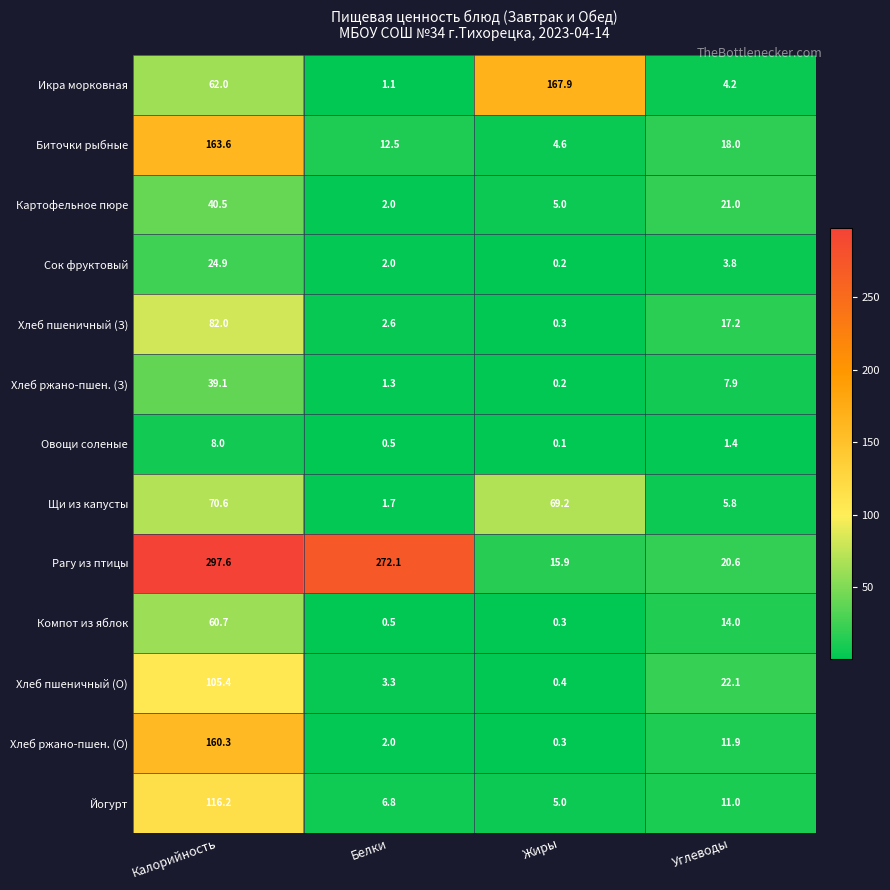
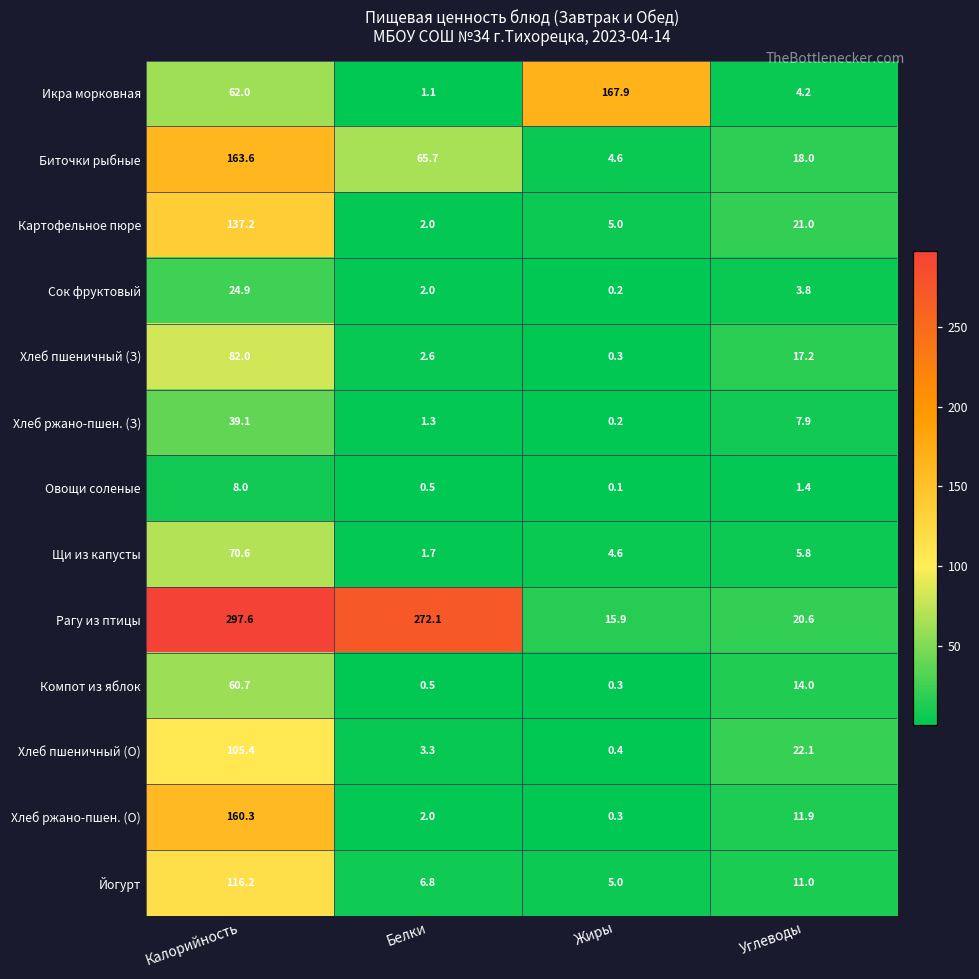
Биточки рыбные, Белки: 12.5 -> 65.7
Картофельное пюре, Калорийность: 40.5 -> 137.2
Щи из капусты, Жиры: 69.2 -> 4.6
